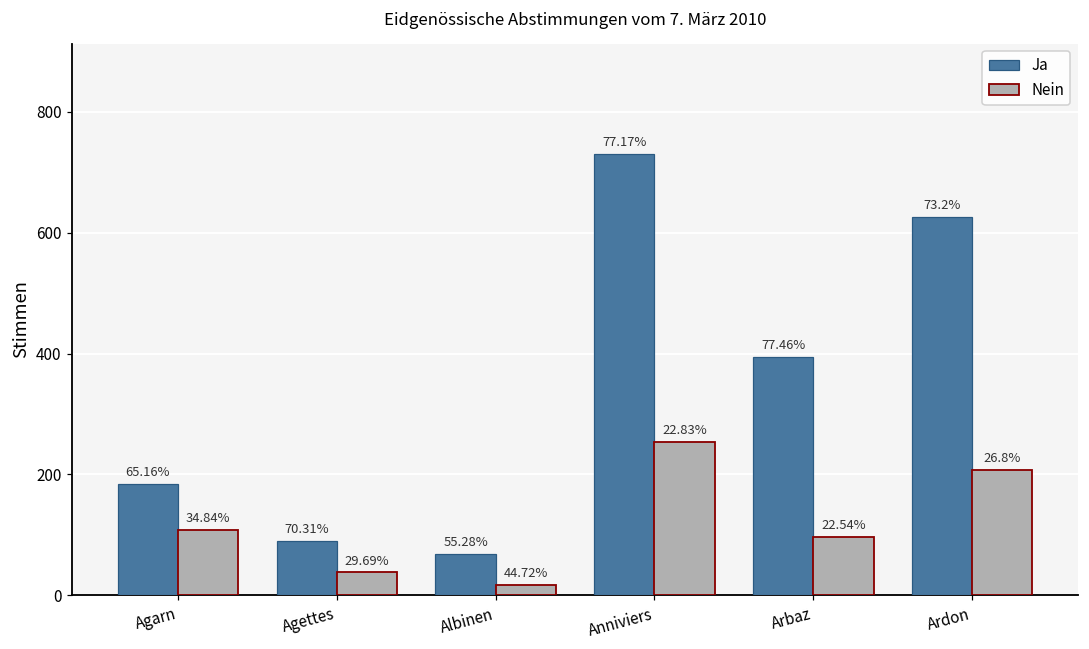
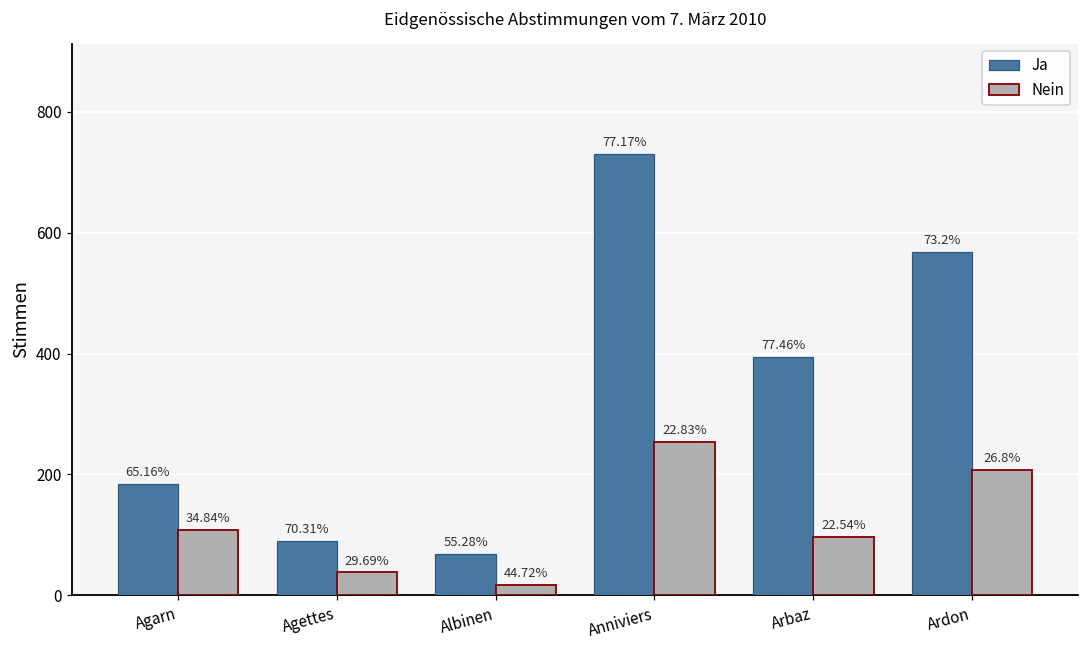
Ja, Ardon: 630 -> 570
